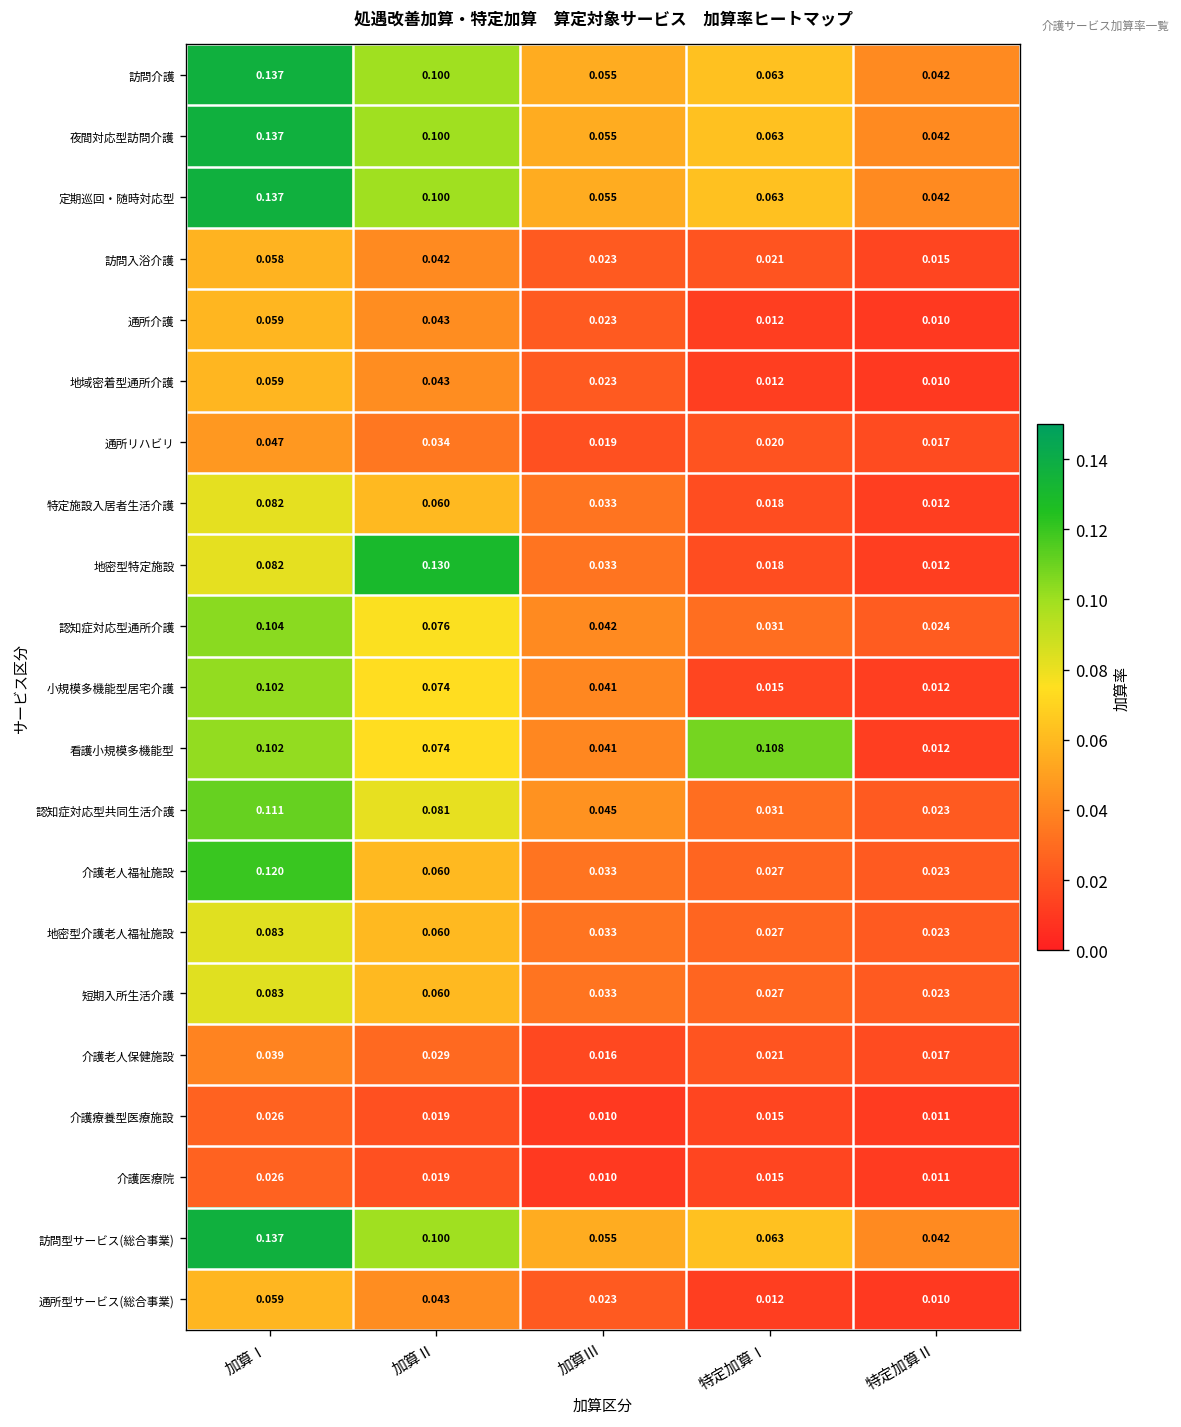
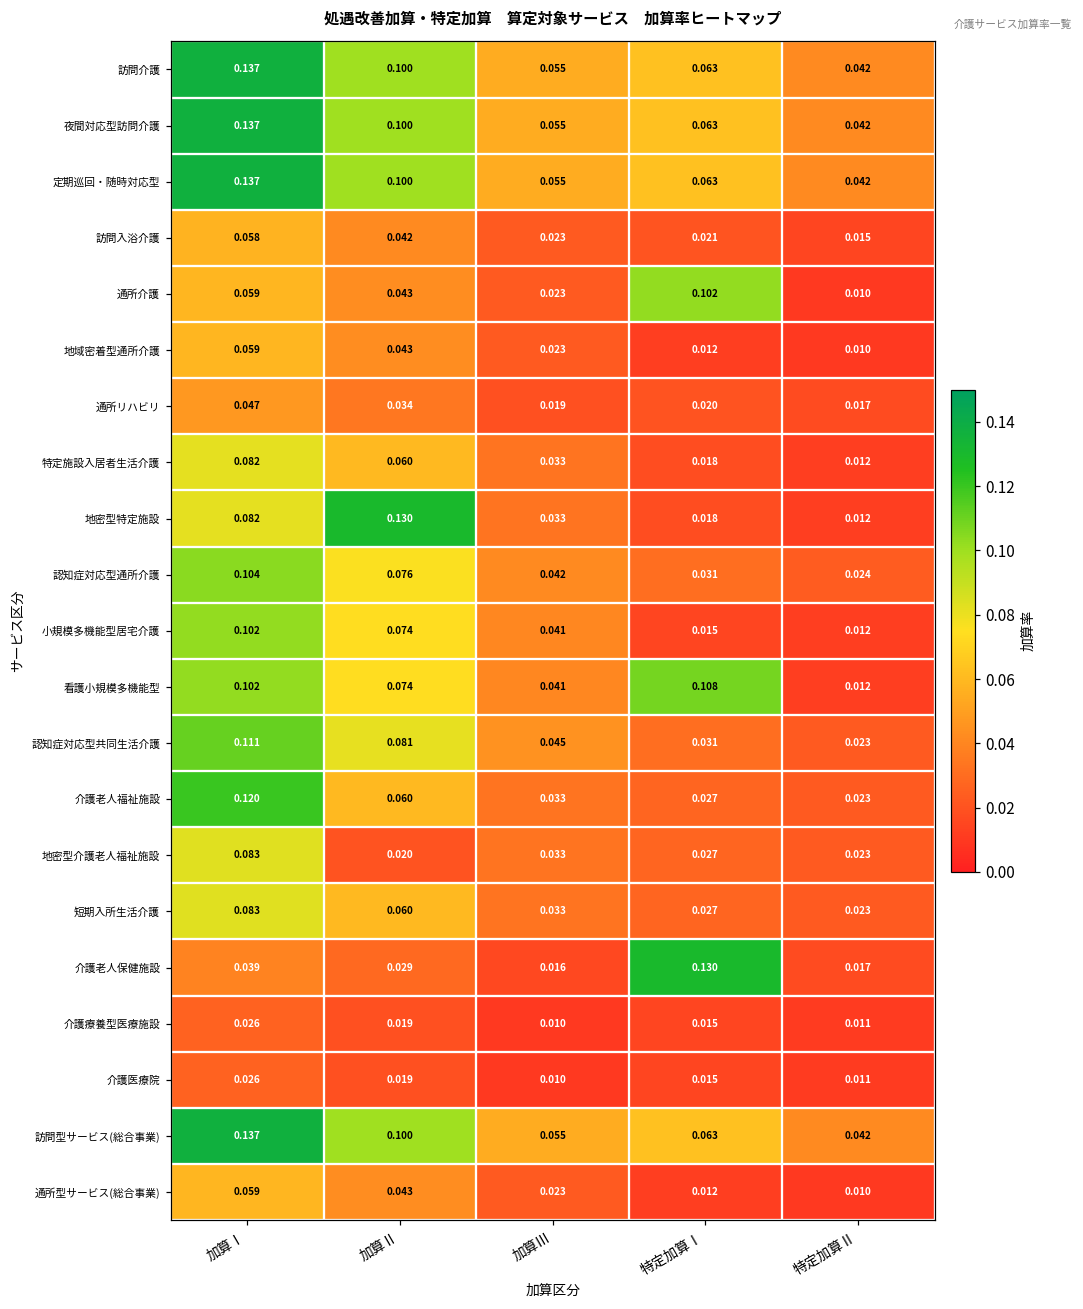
通所介護, 特定加算Ⅰ: 0.012 -> 0.102
地密型介護老人福祉施設, 加算Ⅱ: 0.060 -> 0.020
介護老人保健施設, 特定加算Ⅰ: 0.021 -> 0.130
